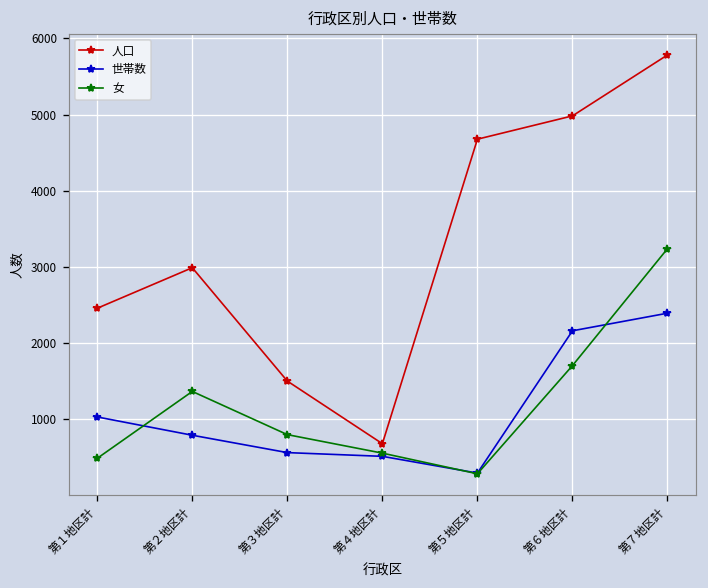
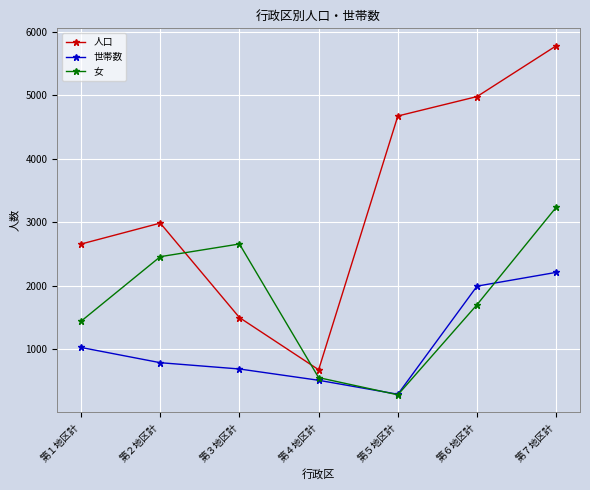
人口, 第１地区計: 2500 -> 2700
女, 第１地区計: 500 -> 1400
女, 第２地区計: 1400 -> 2500
世帯数, 第３地区計: 600 -> 700
女, 第３地区計: 800 -> 2700
世帯数, 第６地区計: 2200 -> 2000
世帯数, 第７地区計: 2400 -> 2200
